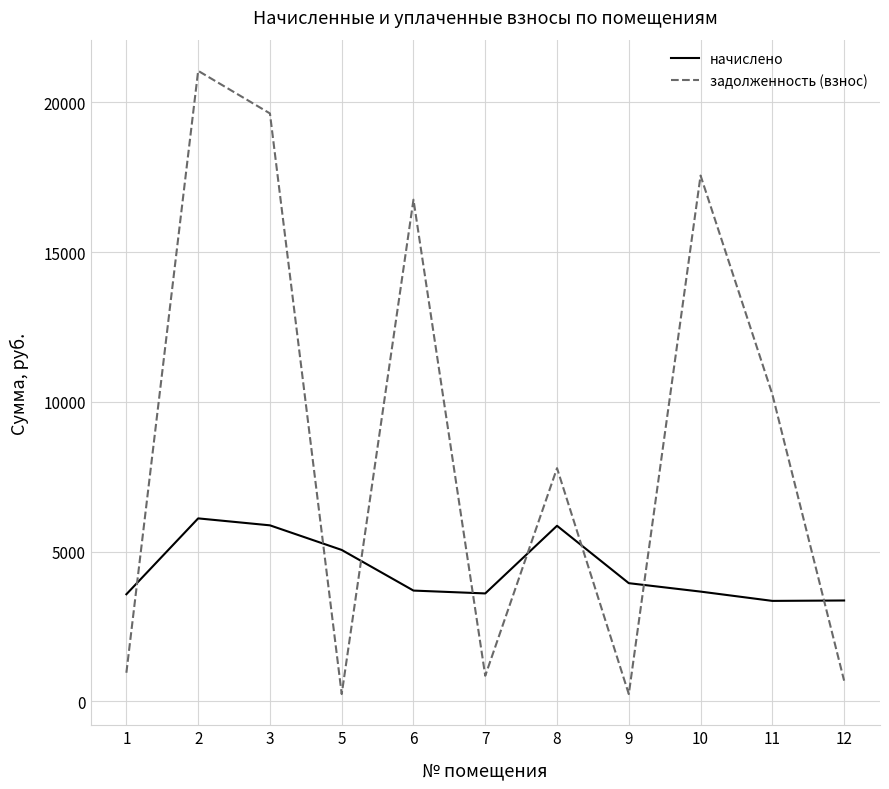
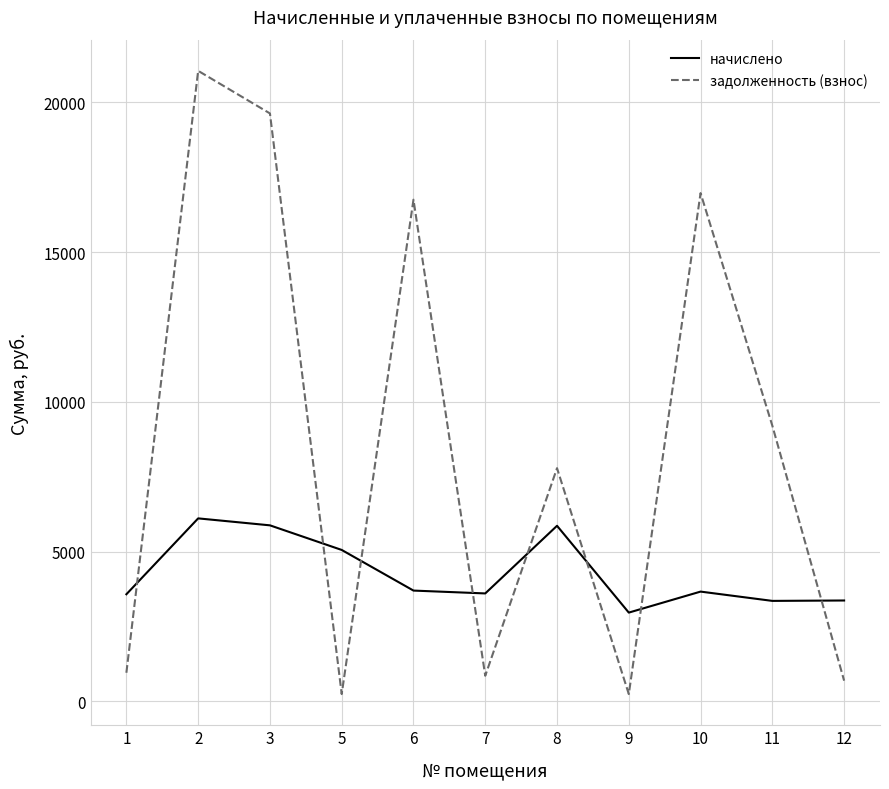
начислено, 9: 3900 -> 3000
задолженность (взнос), 10: 17600 -> 17000
задолженность (взнос), 11: 10200 -> 9200
